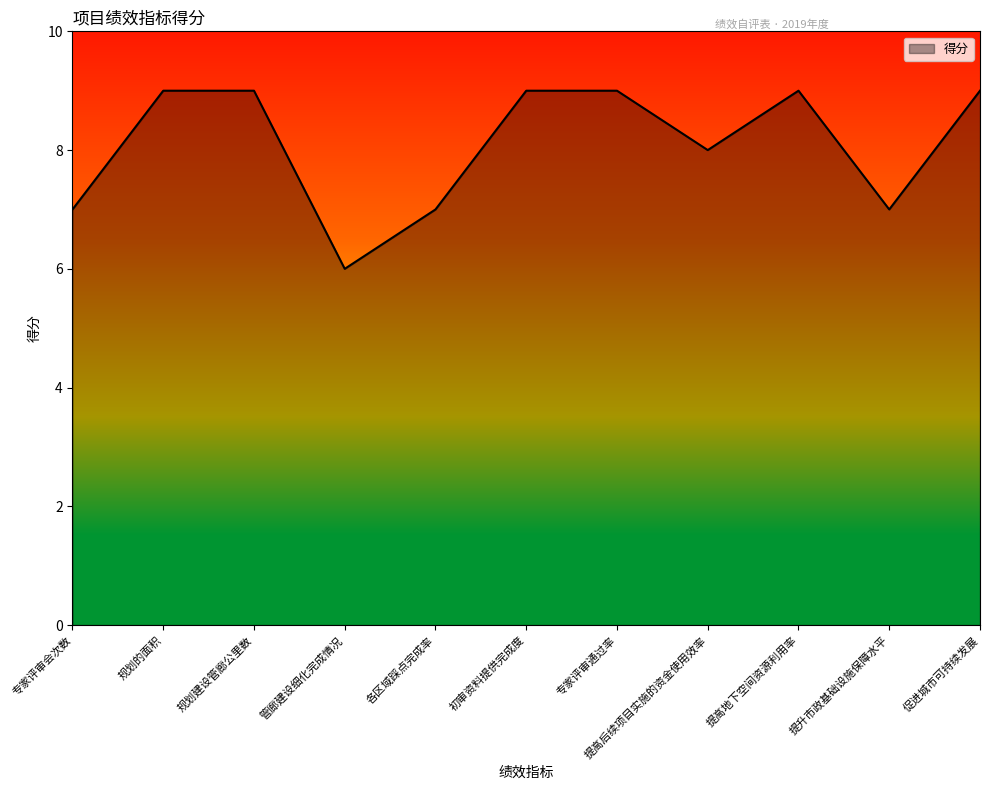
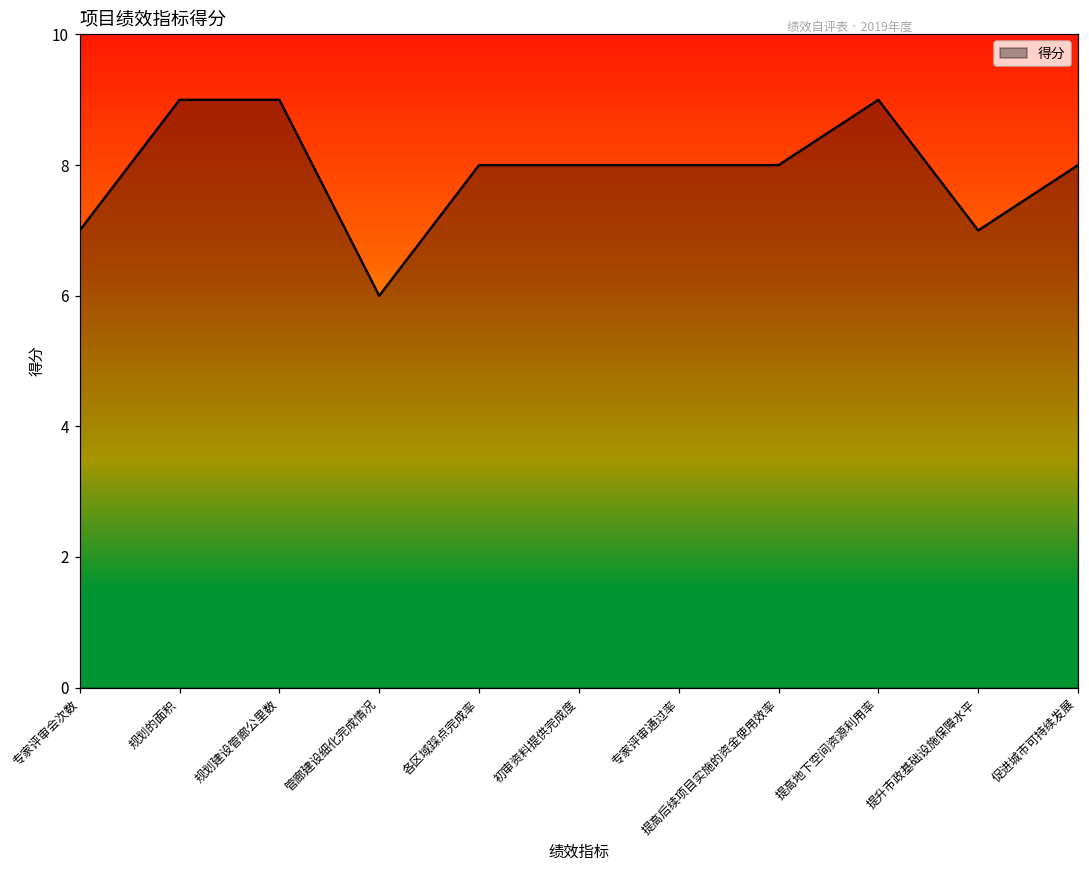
各区域踩点完成率: 7 -> 8
初审资料提供完成度: 9 -> 8
专家评审通过率: 9 -> 8
促进城市可持续发展: 9 -> 8
